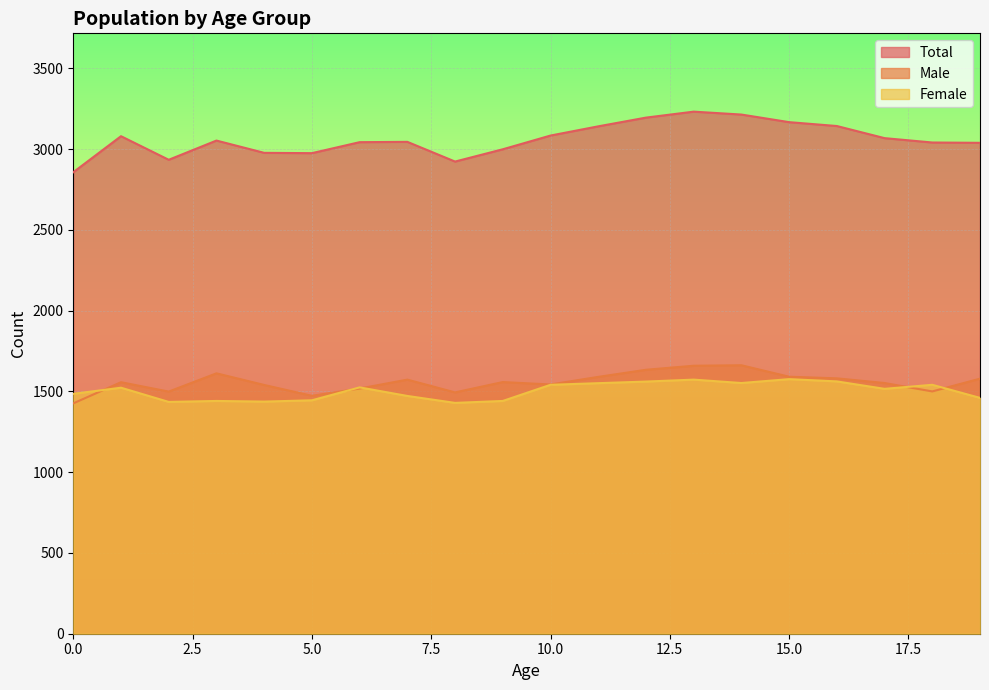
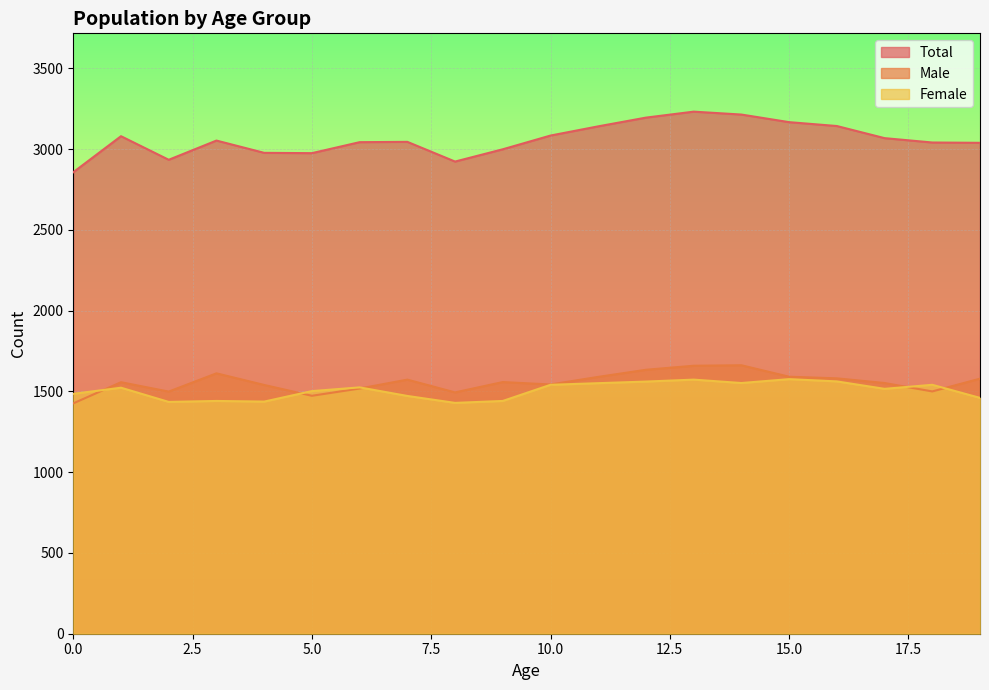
Female, 5.0: 1450 -> 1500
